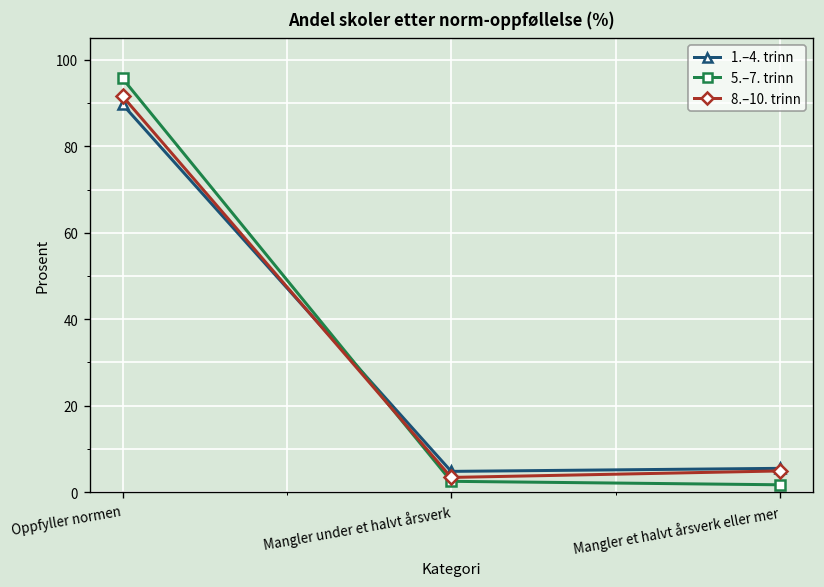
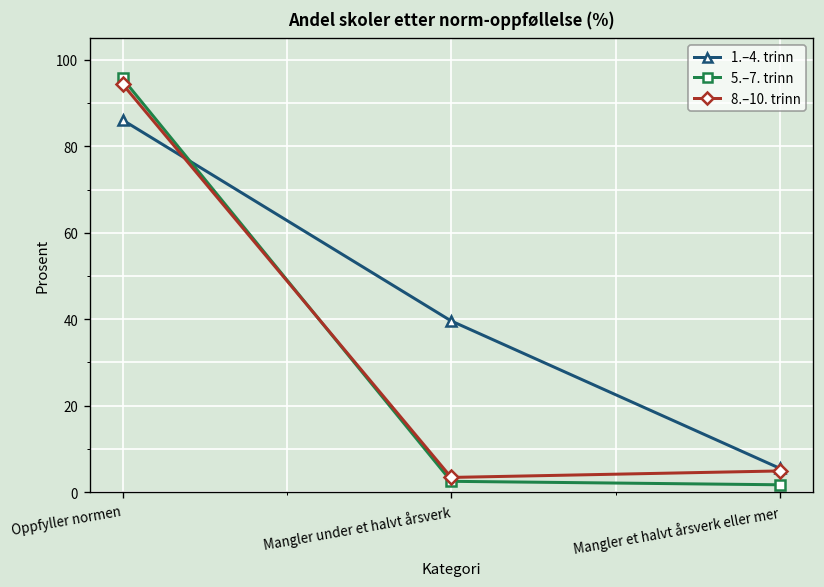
1.–4. trinn, Oppfyller normen: 90 -> 86
8.–10. trinn, Oppfyller normen: 92 -> 94
1.–4. trinn, Mangler under et halvt årsverk: 5 -> 40
